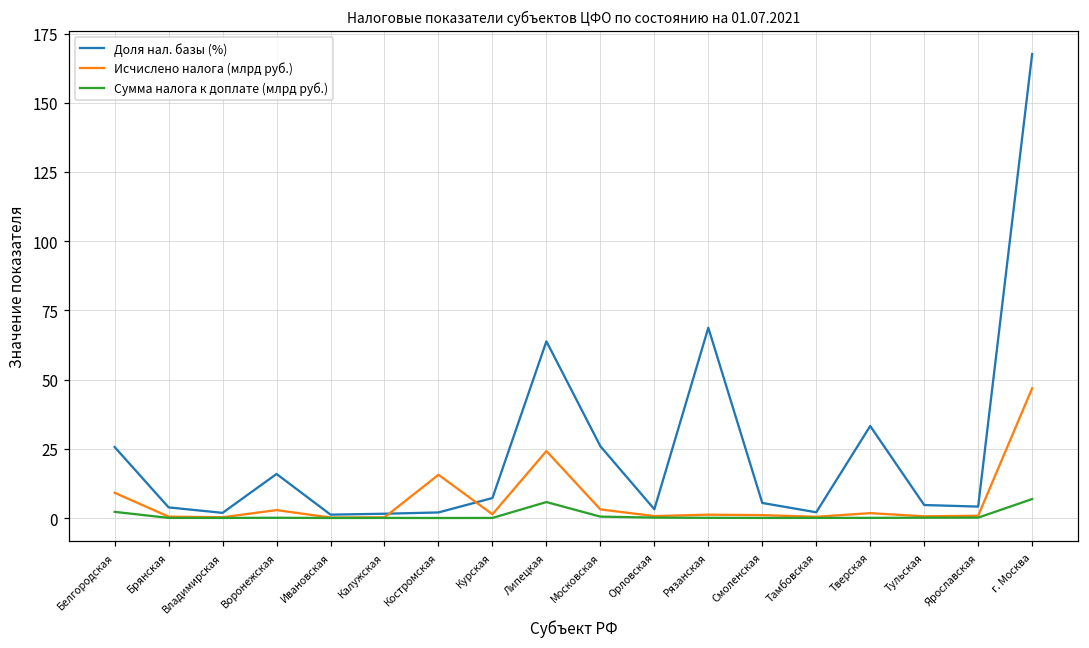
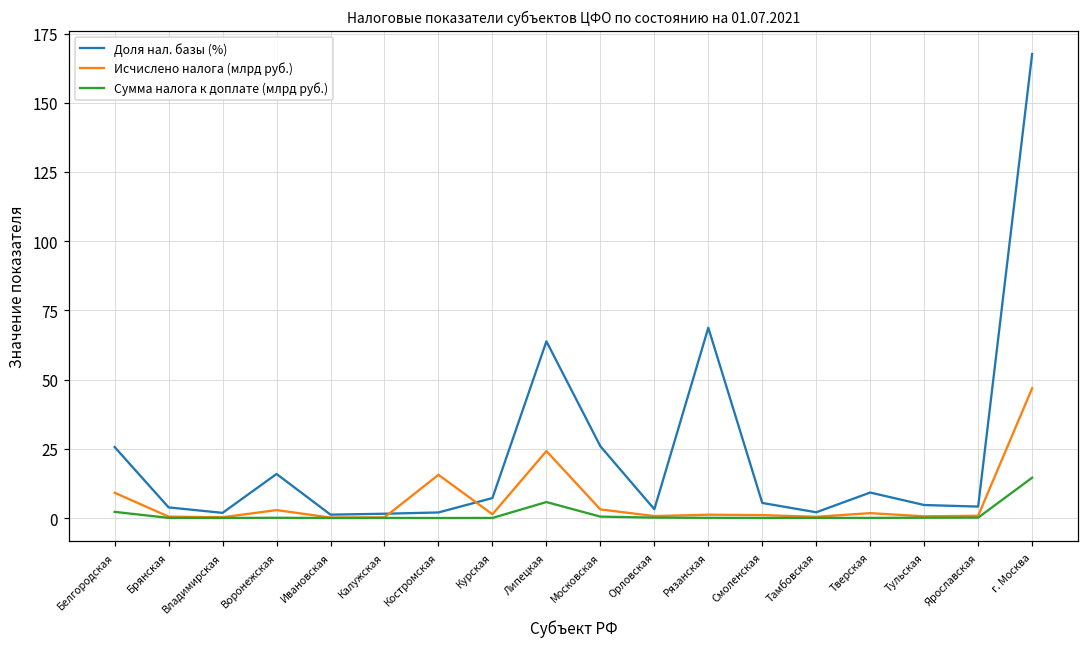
Доля нал. базы (%), Тверская: 33 -> 9
Сумма налога к доплате (млрд руб.), г. Москва: 7 -> 15
